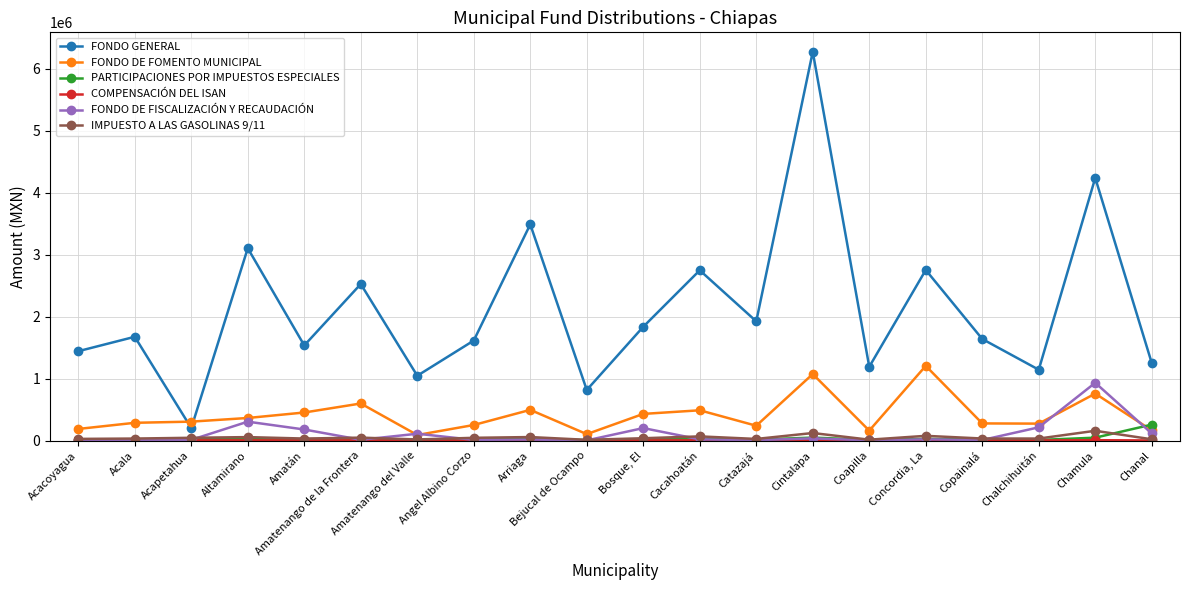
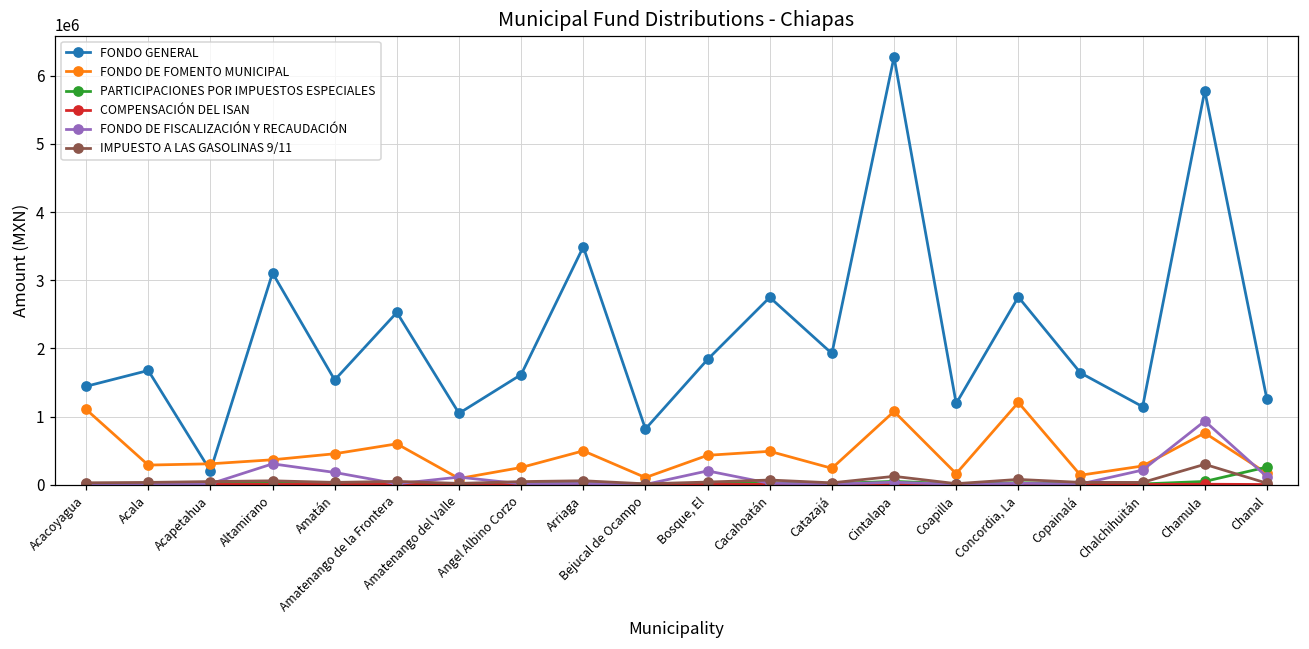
FONDO DE FOMENTO MUNICIPAL, Acacoyagua: 200000 -> 1100000
FONDO DE FOMENTO MUNICIPAL, Copainalá: 300000 -> 100000
FONDO GENERAL, Chamula: 4200000 -> 5800000
IMPUESTO A LAS GASOLINAS 9/11, Chamula: 200000 -> 300000
